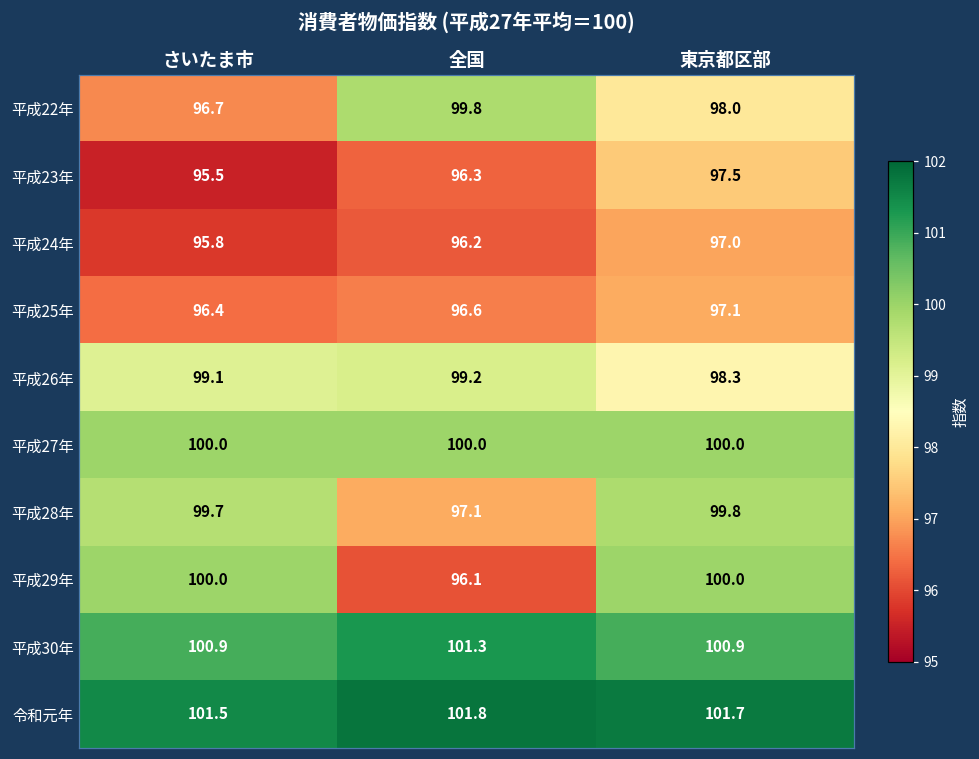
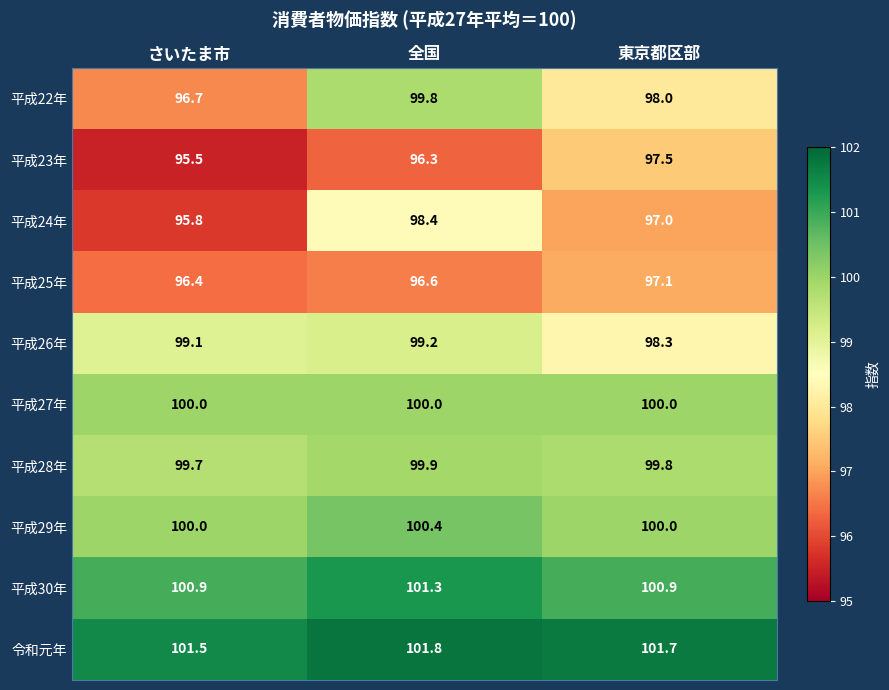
平成24年, 全国: 96.2 -> 98.4
平成28年, 全国: 97.1 -> 99.9
平成29年, 全国: 96.1 -> 100.4
